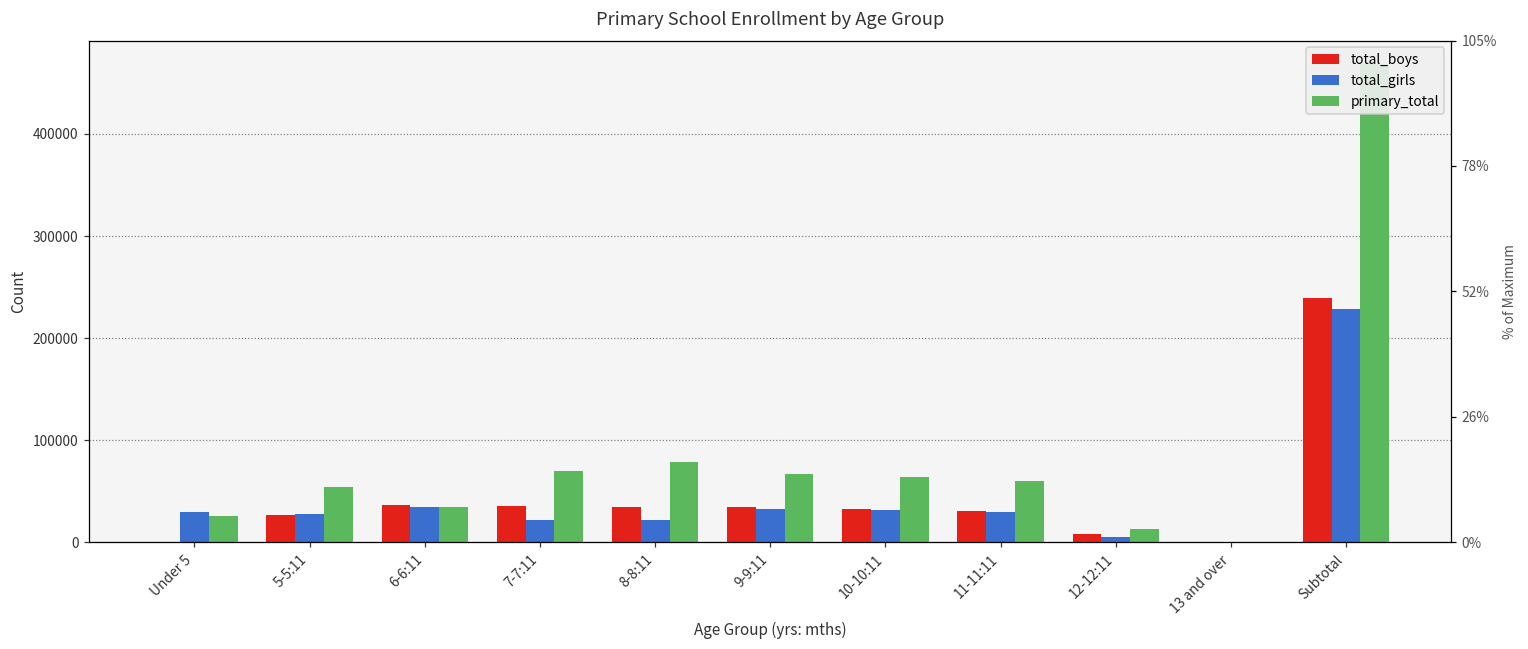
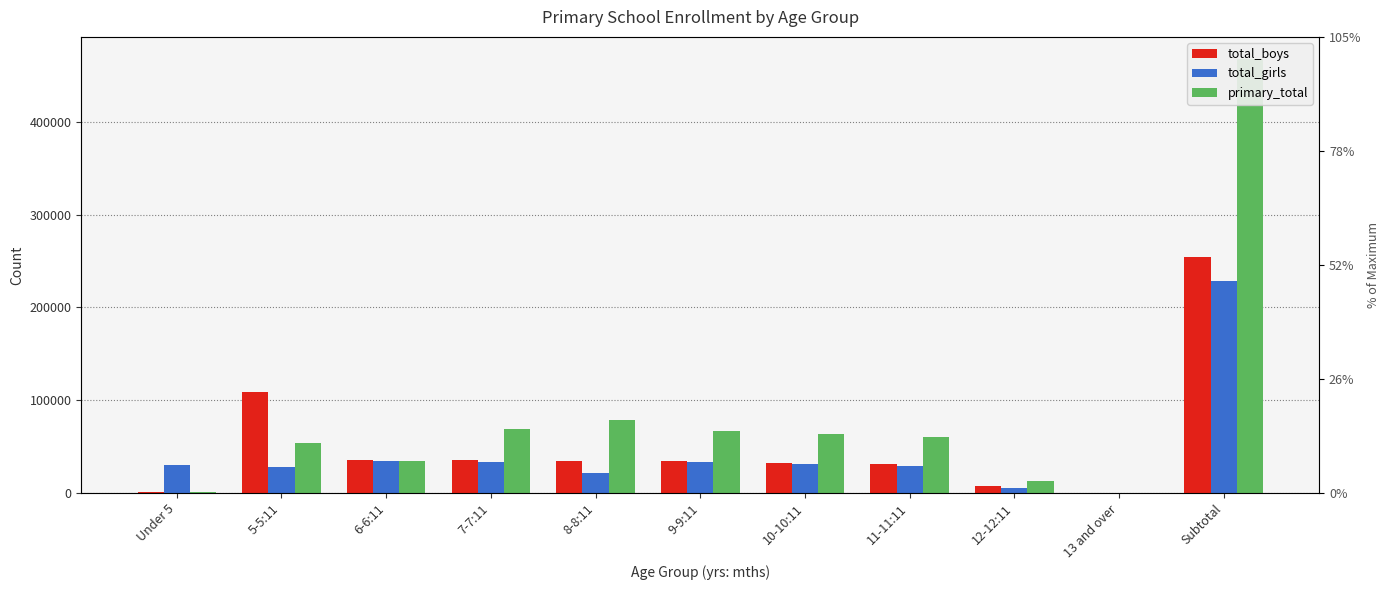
primary_total, Under 5: 30000 -> 0
total_boys, 5-5:11: 30000 -> 110000
total_girls, 7-7:11: 20000 -> 30000
total_boys, Subtotal: 240000 -> 250000
